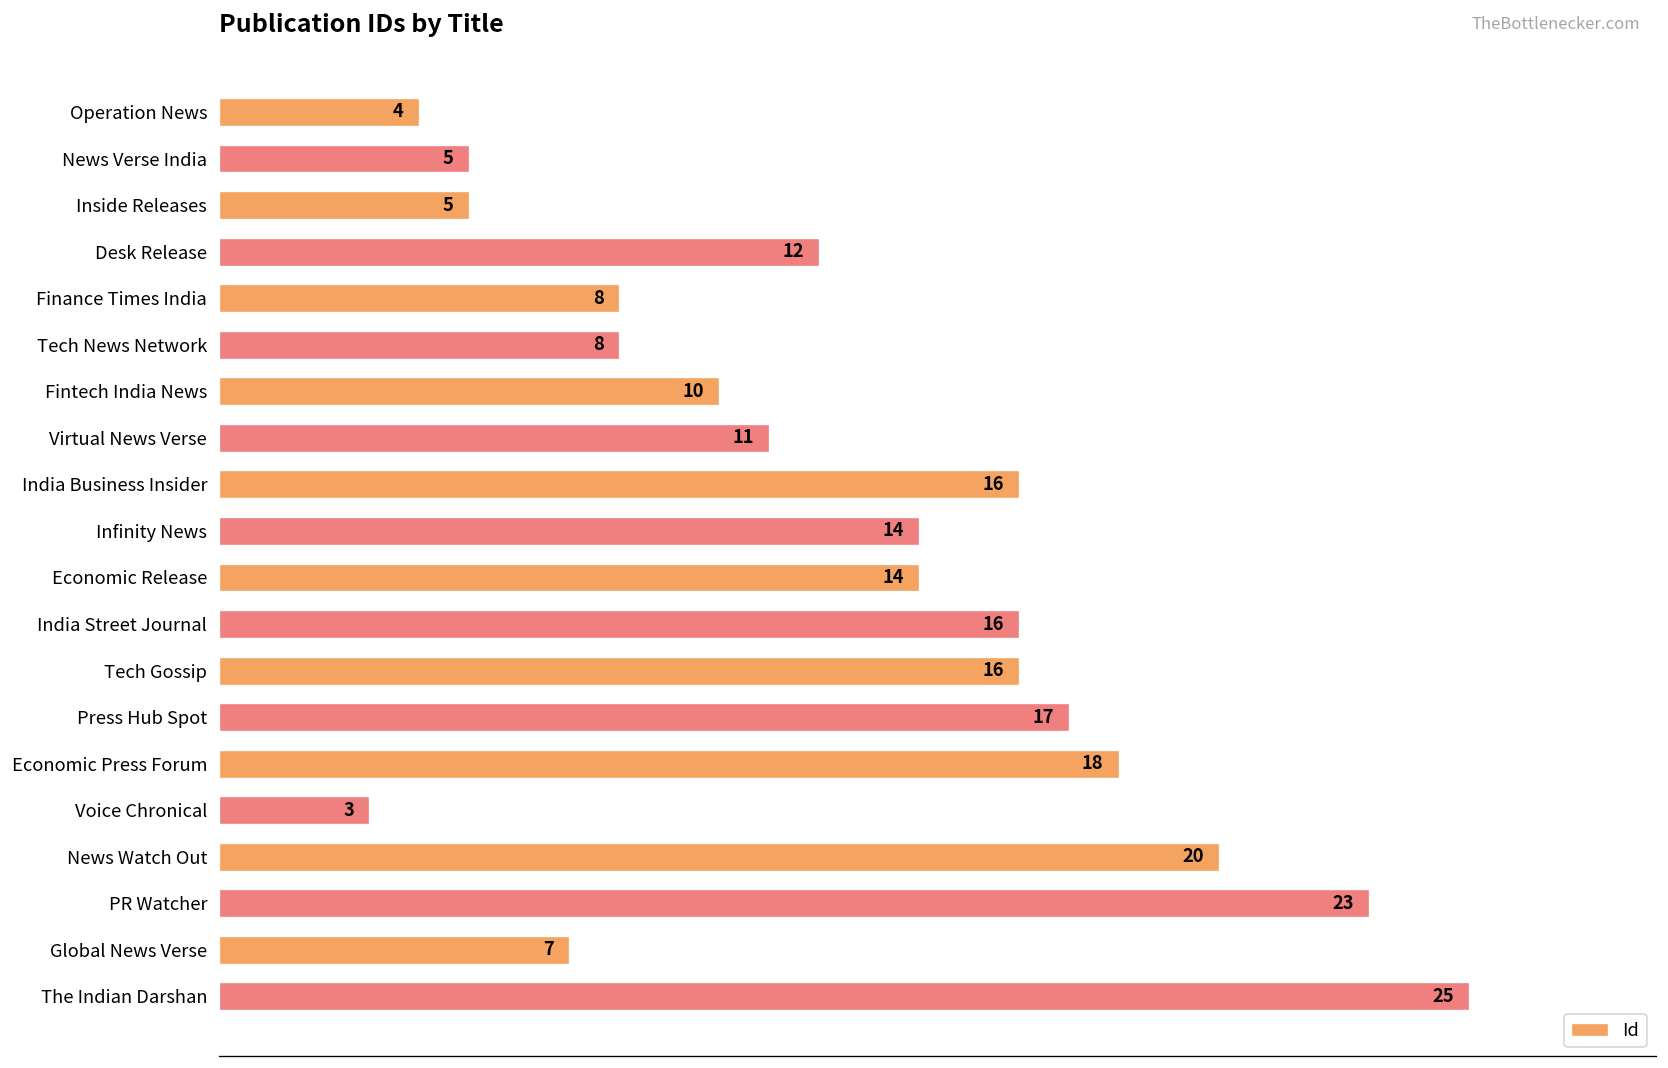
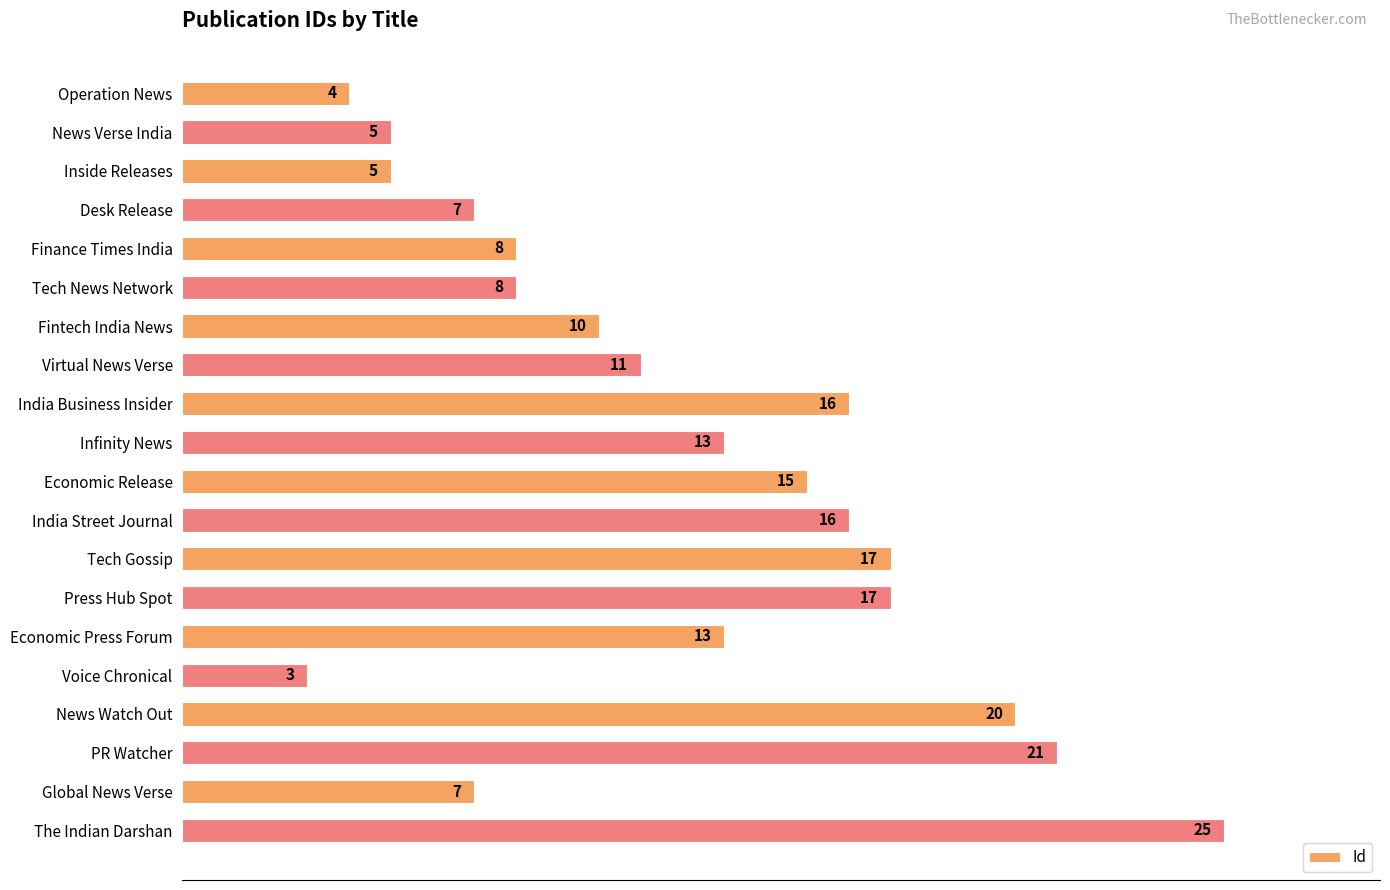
Desk Release: 12 -> 7
Infinity News: 14 -> 13
Economic Release: 14 -> 15
Tech Gossip: 16 -> 17
Economic Press Forum: 18 -> 13
PR Watcher: 23 -> 21
